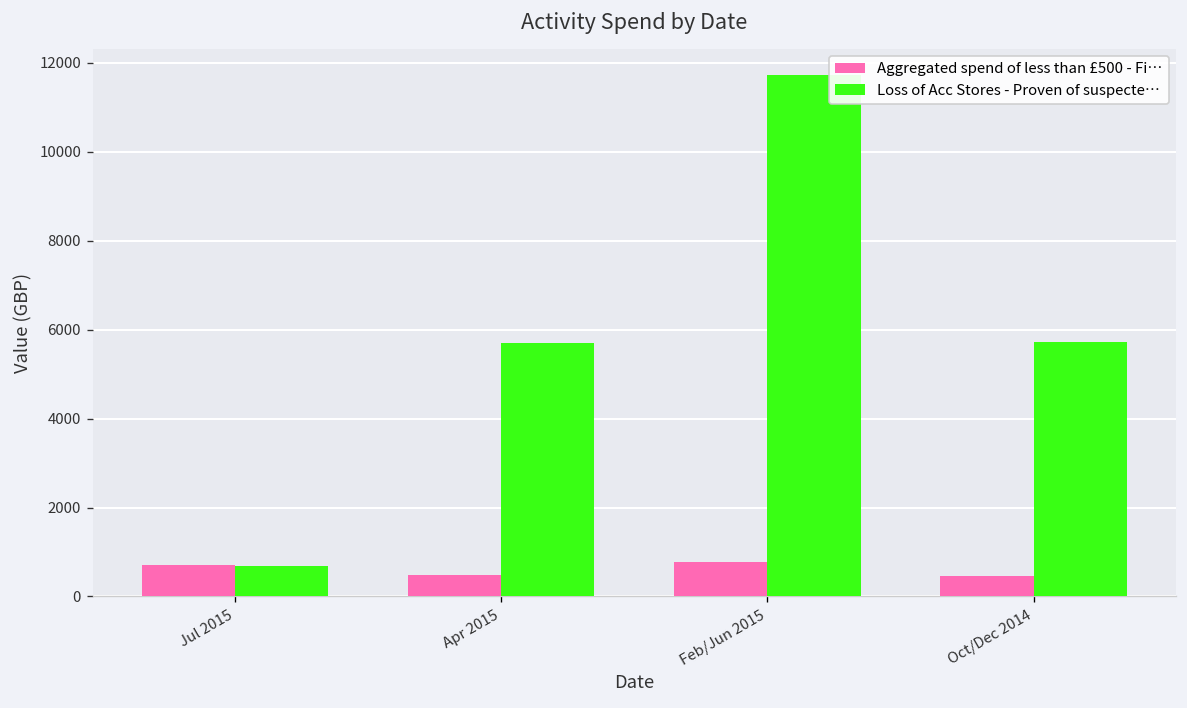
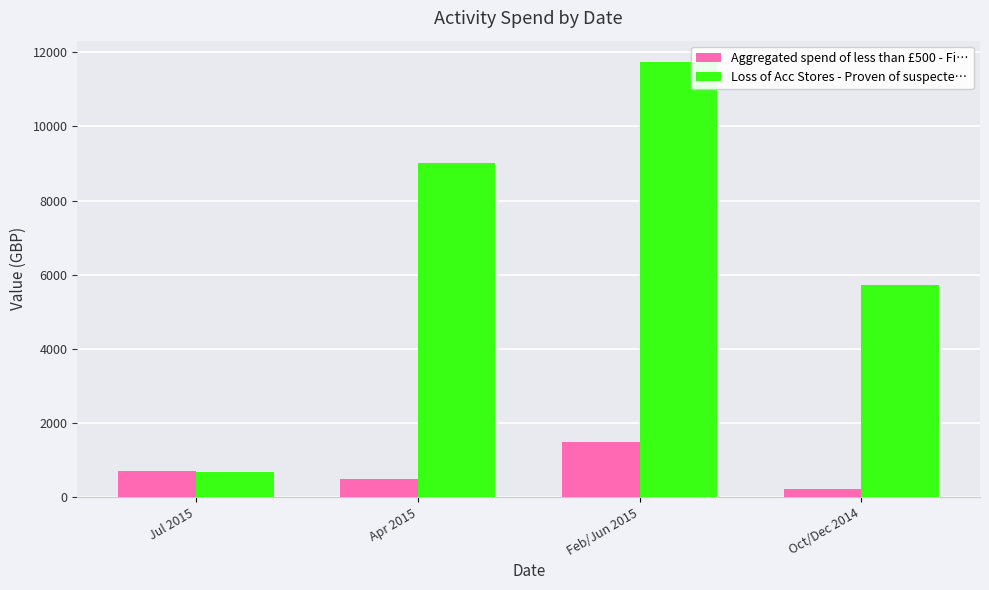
Loss of Acc Stores - Proven of suspecte…, Apr 2015: 5700 -> 9000
Aggregated spend of less than £500 - Fi…, Feb/Jun 2015: 800 -> 1500
Aggregated spend of less than £500 - Fi…, Oct/Dec 2014: 500 -> 200
